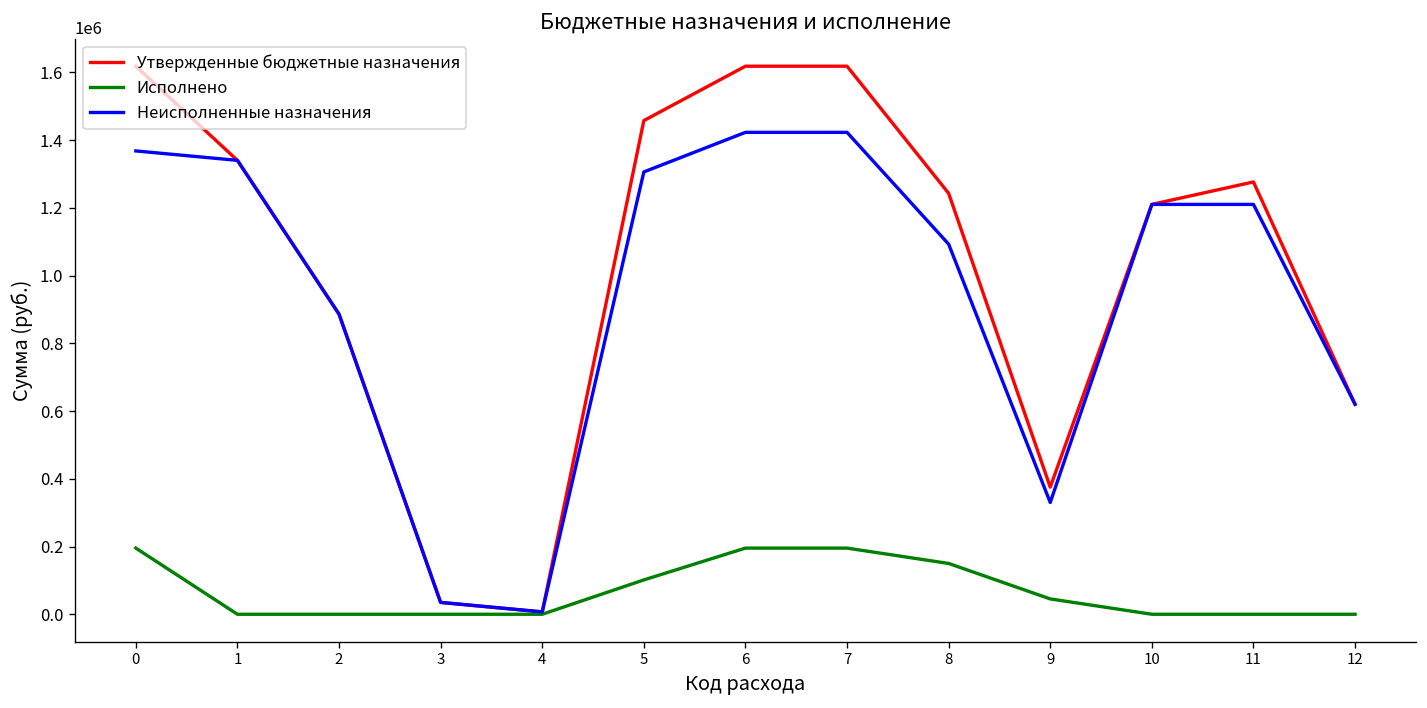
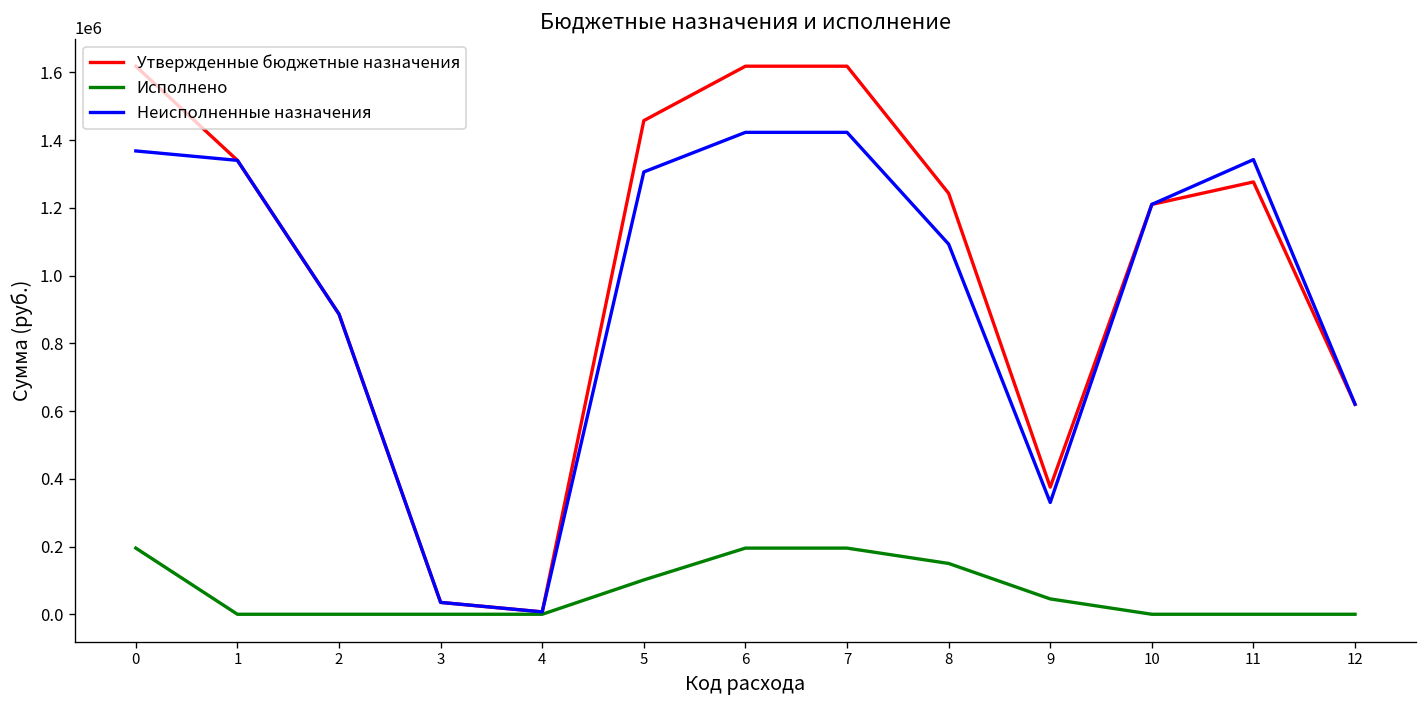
Неисполненные назначения, 11: 1210000 -> 1340000
